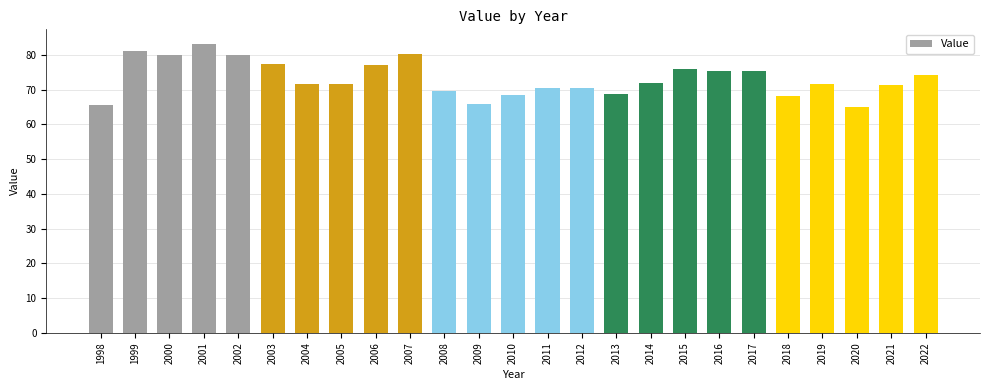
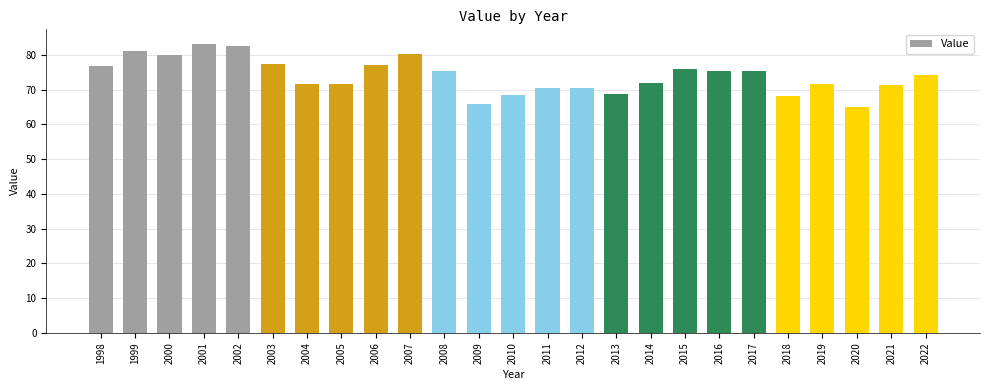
1998: 66 -> 77
2002: 80 -> 83
2008: 70 -> 75
